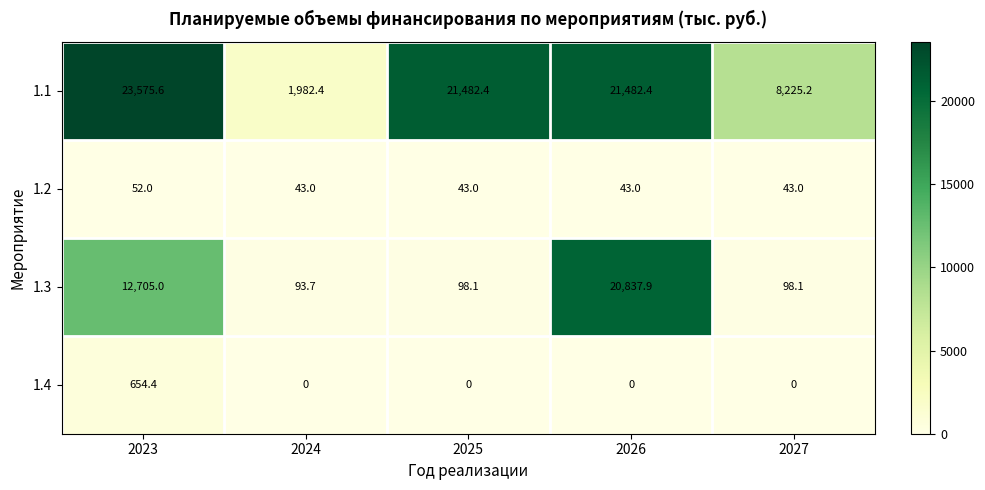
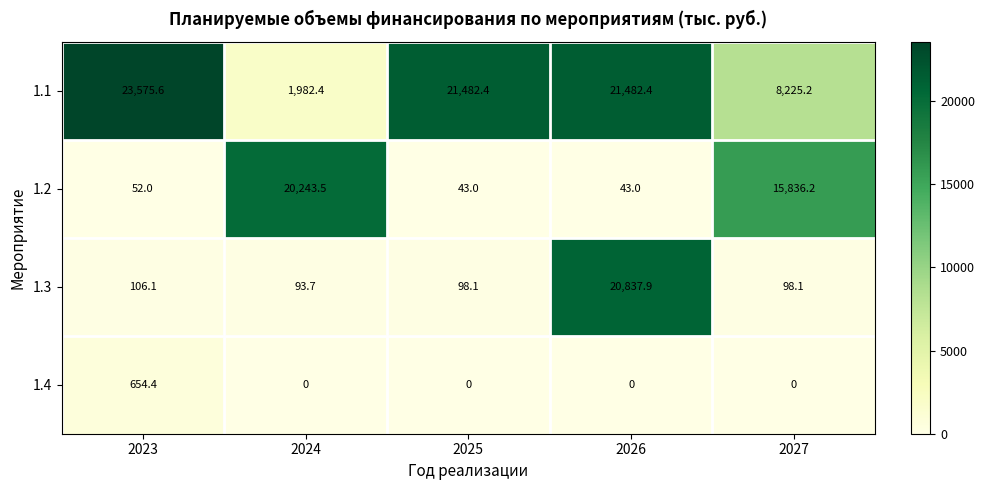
1.2, 2024: 43.0 -> 20,243.5
1.2, 2027: 43.0 -> 15,836.2
1.3, 2023: 12,705.0 -> 106.1
